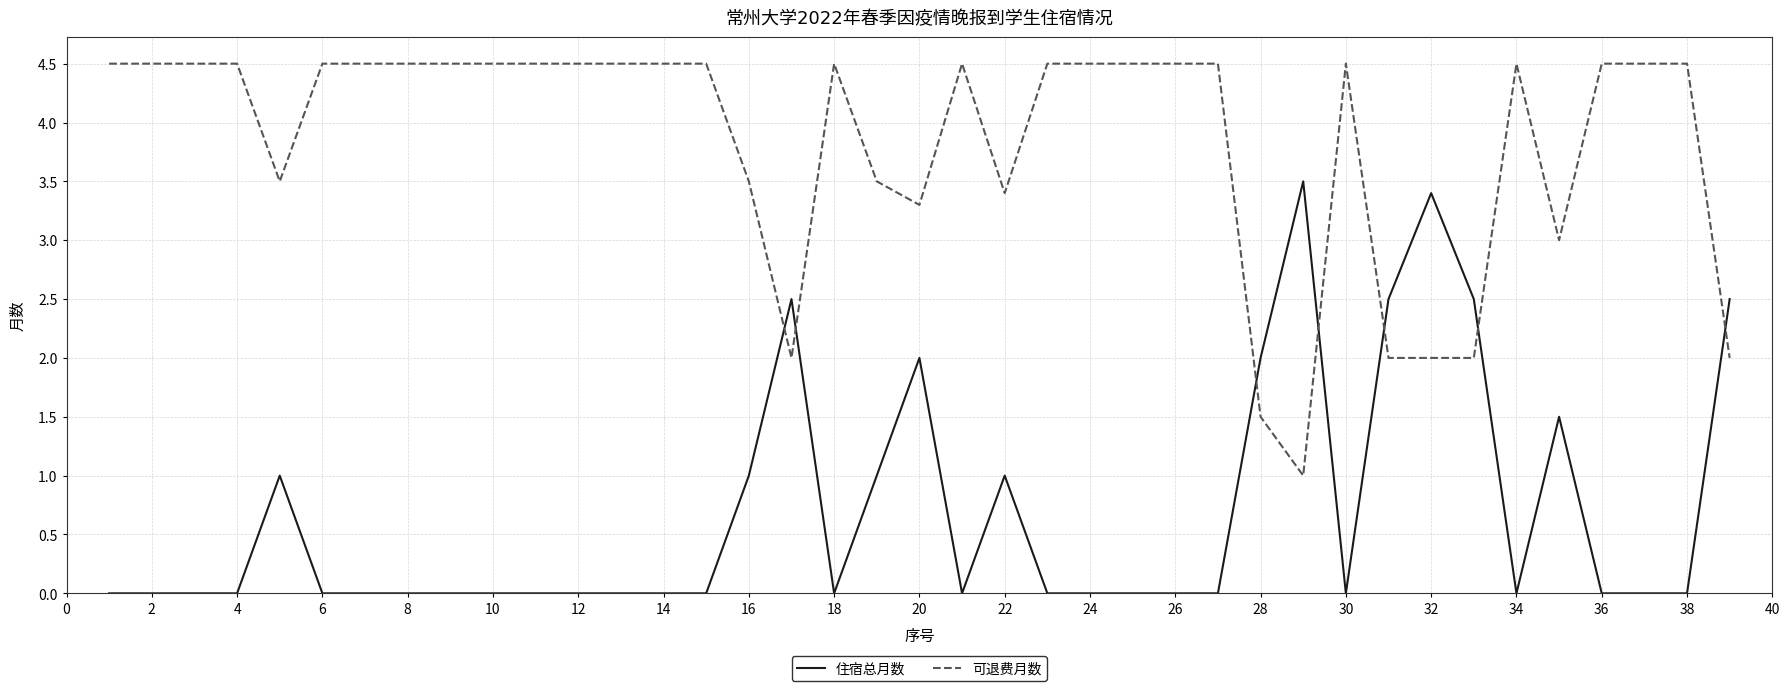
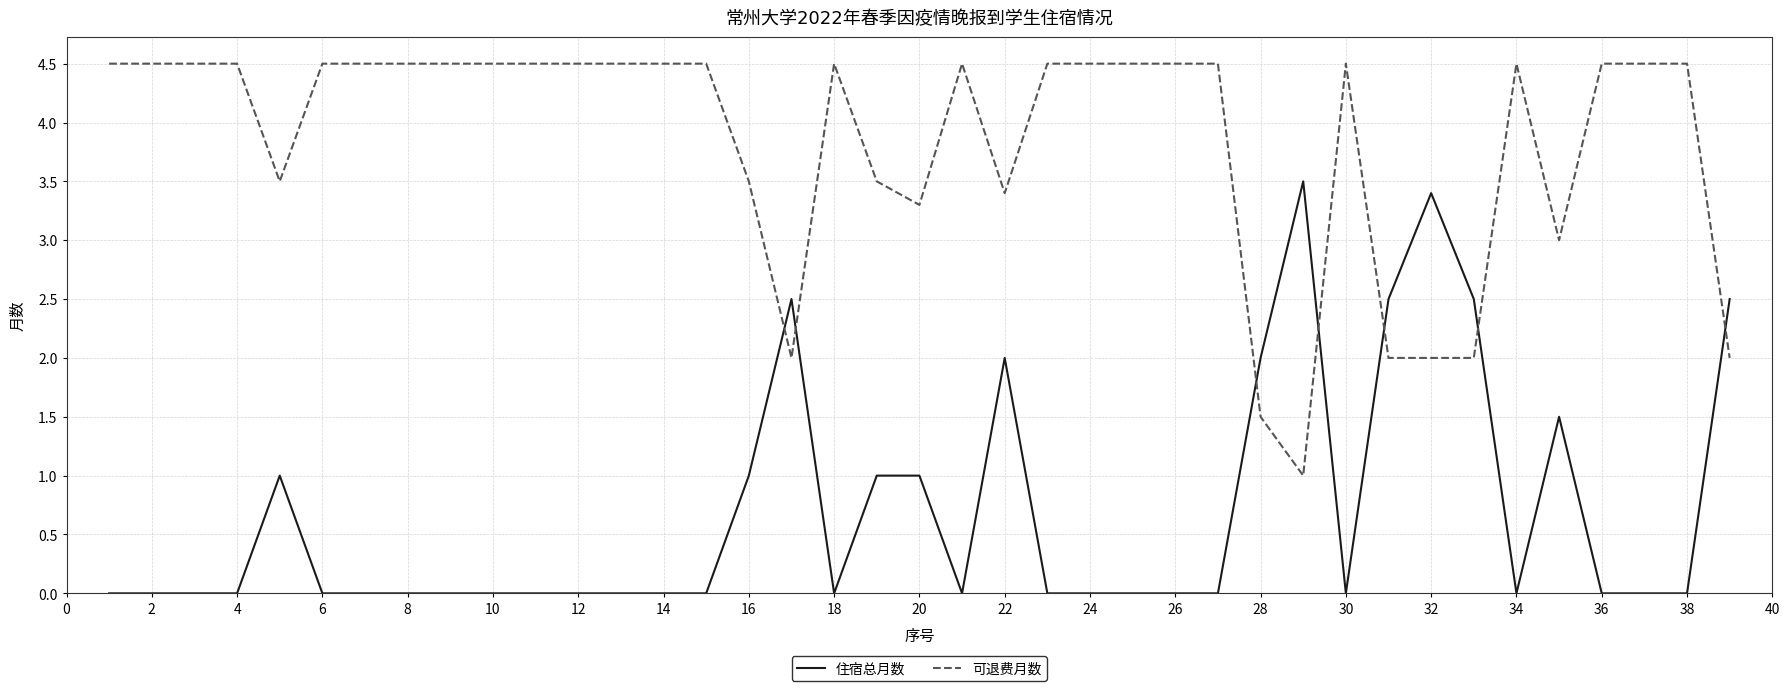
住宿总月数, 20: 2 -> 1
住宿总月数, 22: 1 -> 2
